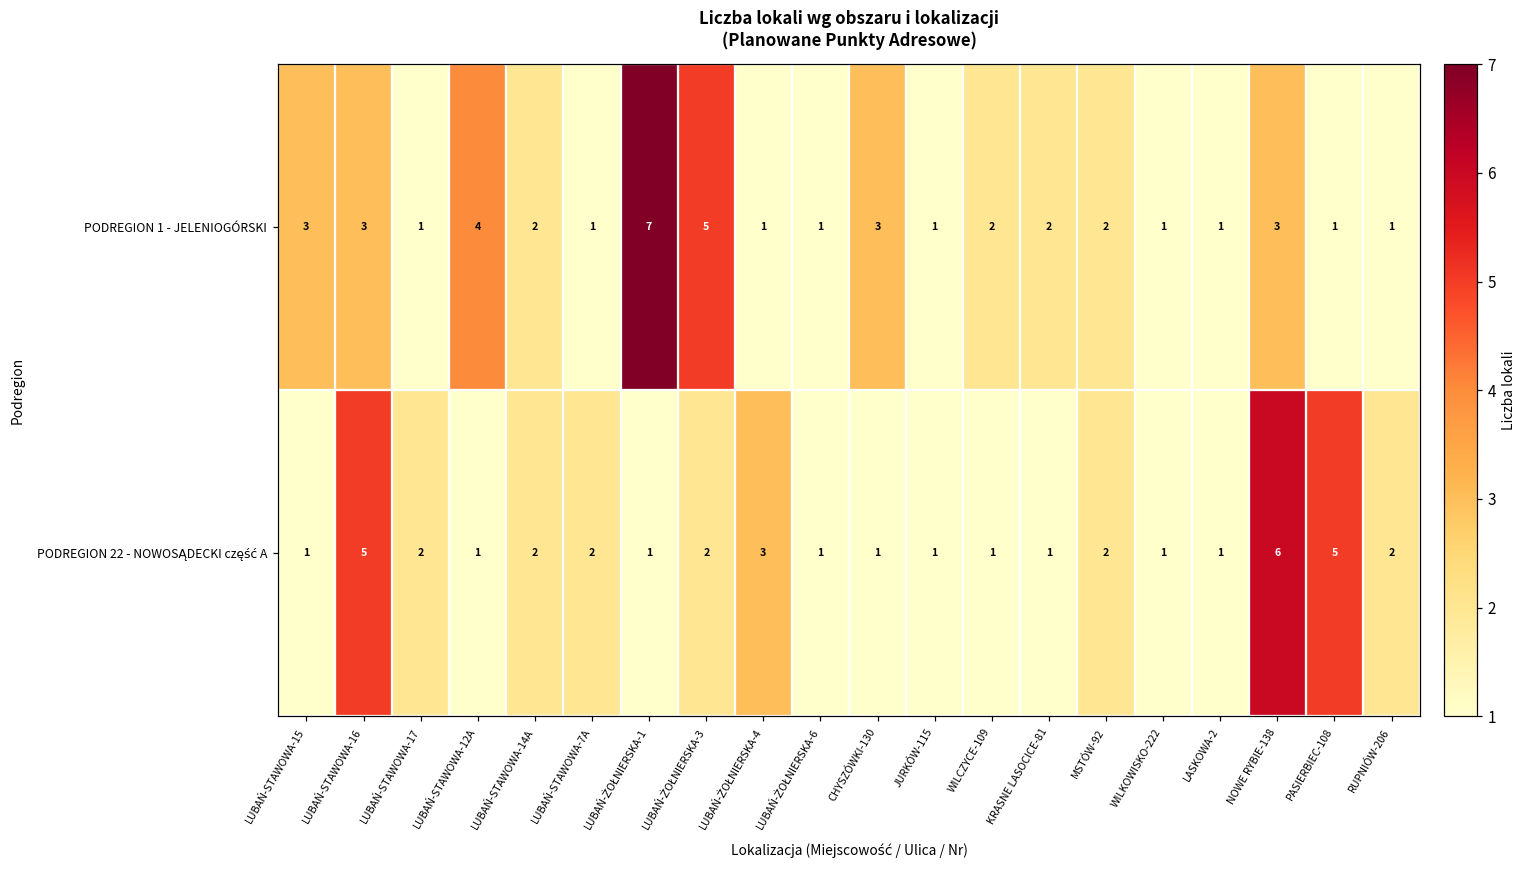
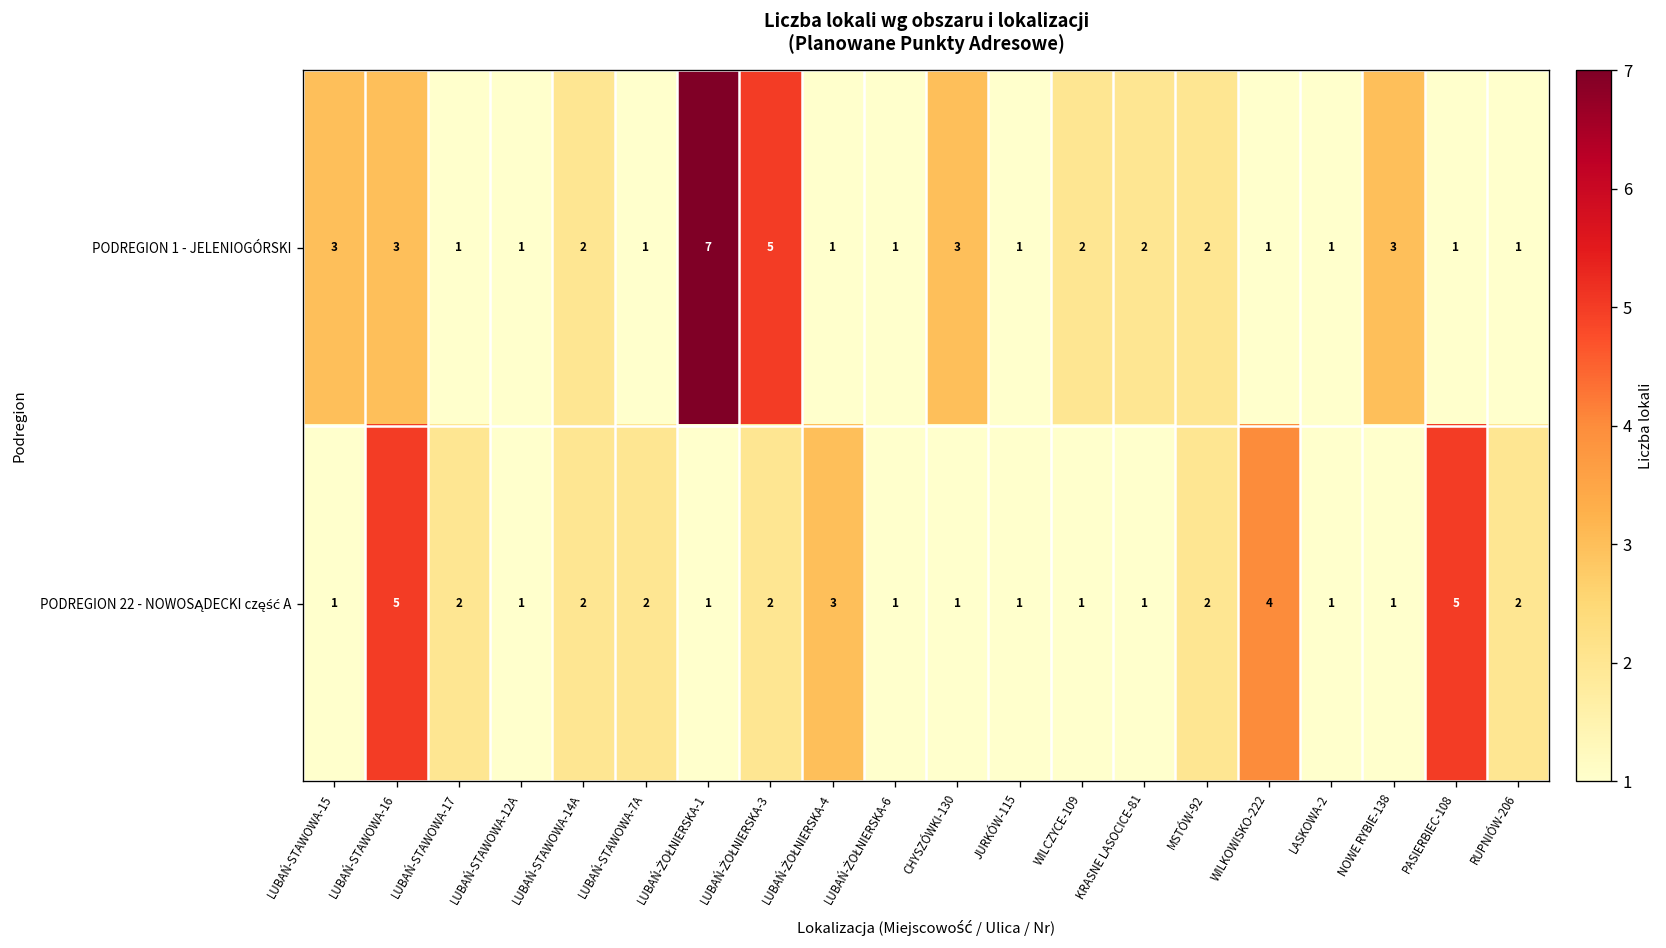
PODREGION 1 - JELENIOGÓRSKI, LUBAŃ-STAWOWA-12A: 4 -> 1
PODREGION 22 - NOWOSĄDECKI część A, WILKOWISKO-222: 1 -> 4
PODREGION 22 - NOWOSĄDECKI część A, NOWE RYBIE-138: 6 -> 1
